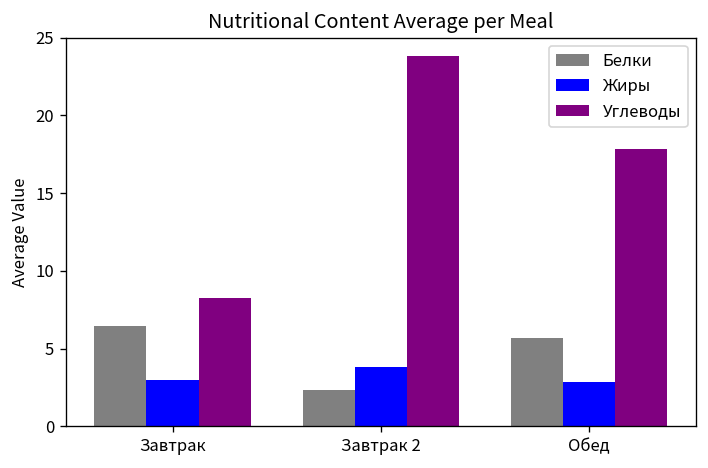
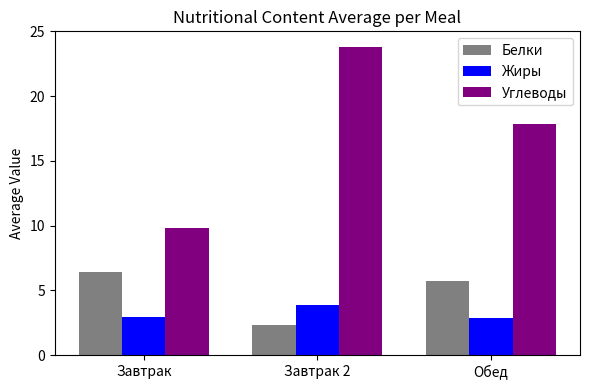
Углеводы, Завтрак: 8.3 -> 9.8
